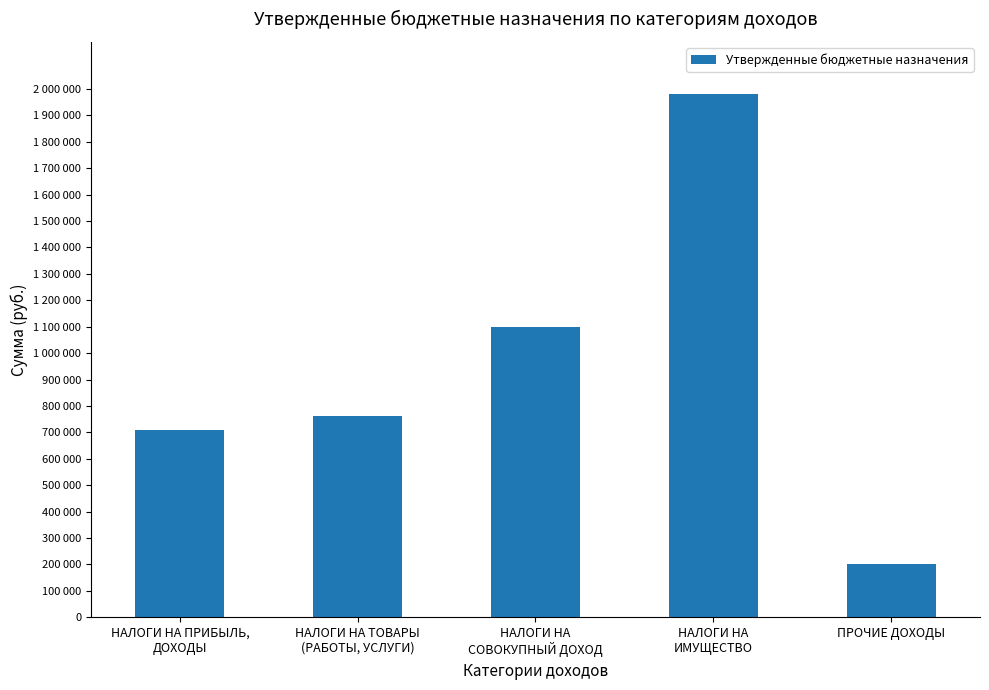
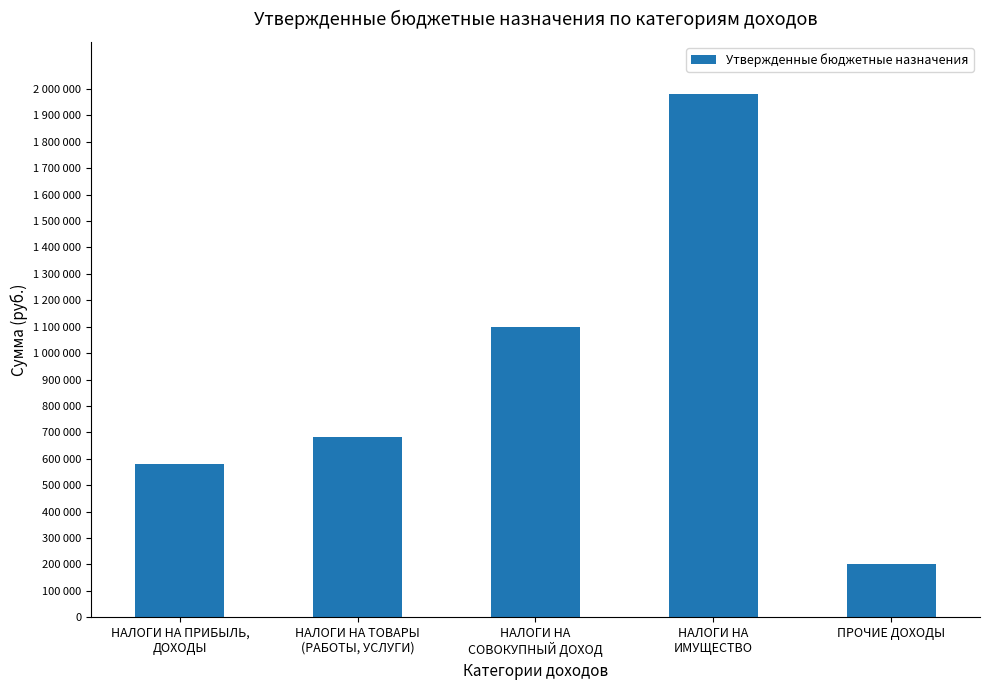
НАЛОГИ НА ПРИБЫЛЬ, ДОХОДЫ: 710000 -> 580000
НАЛОГИ НА ТОВАРЫ (РАБОТЫ, УСЛУГИ): 760000 -> 680000
